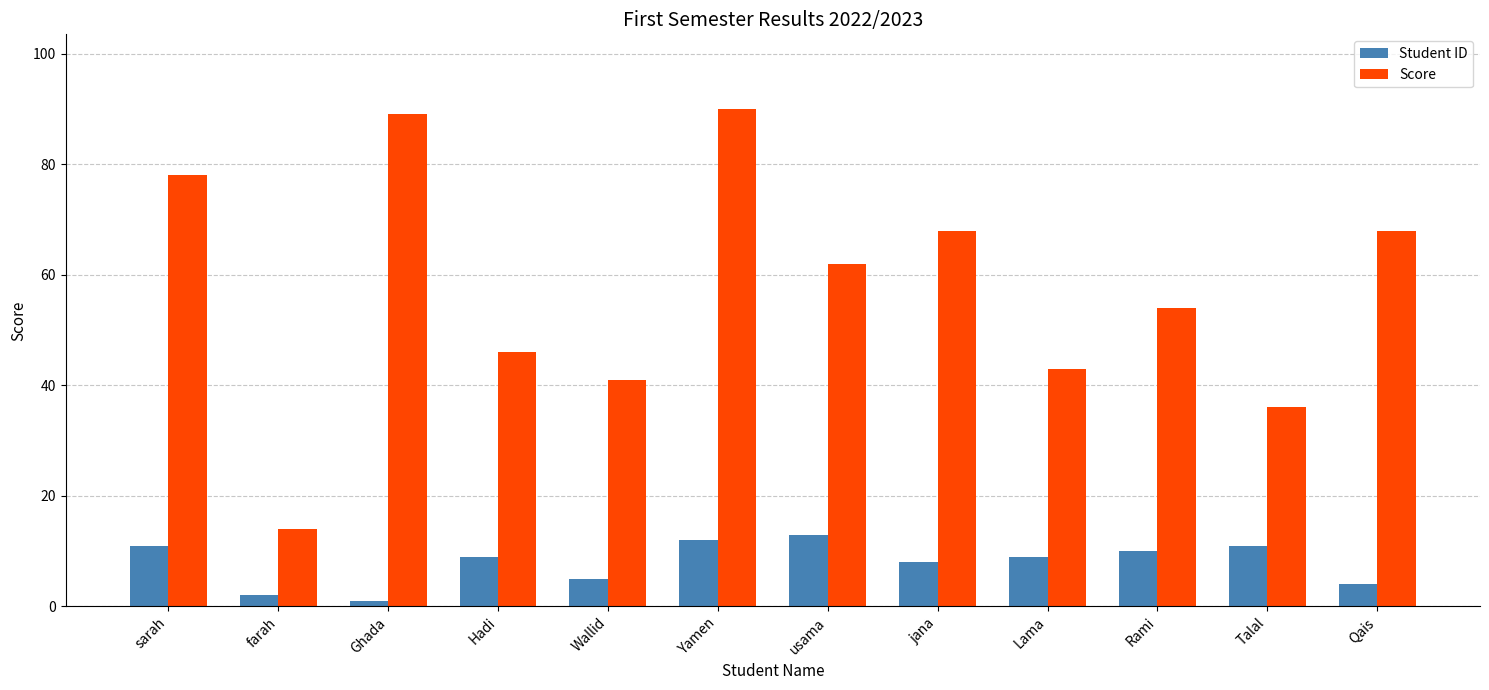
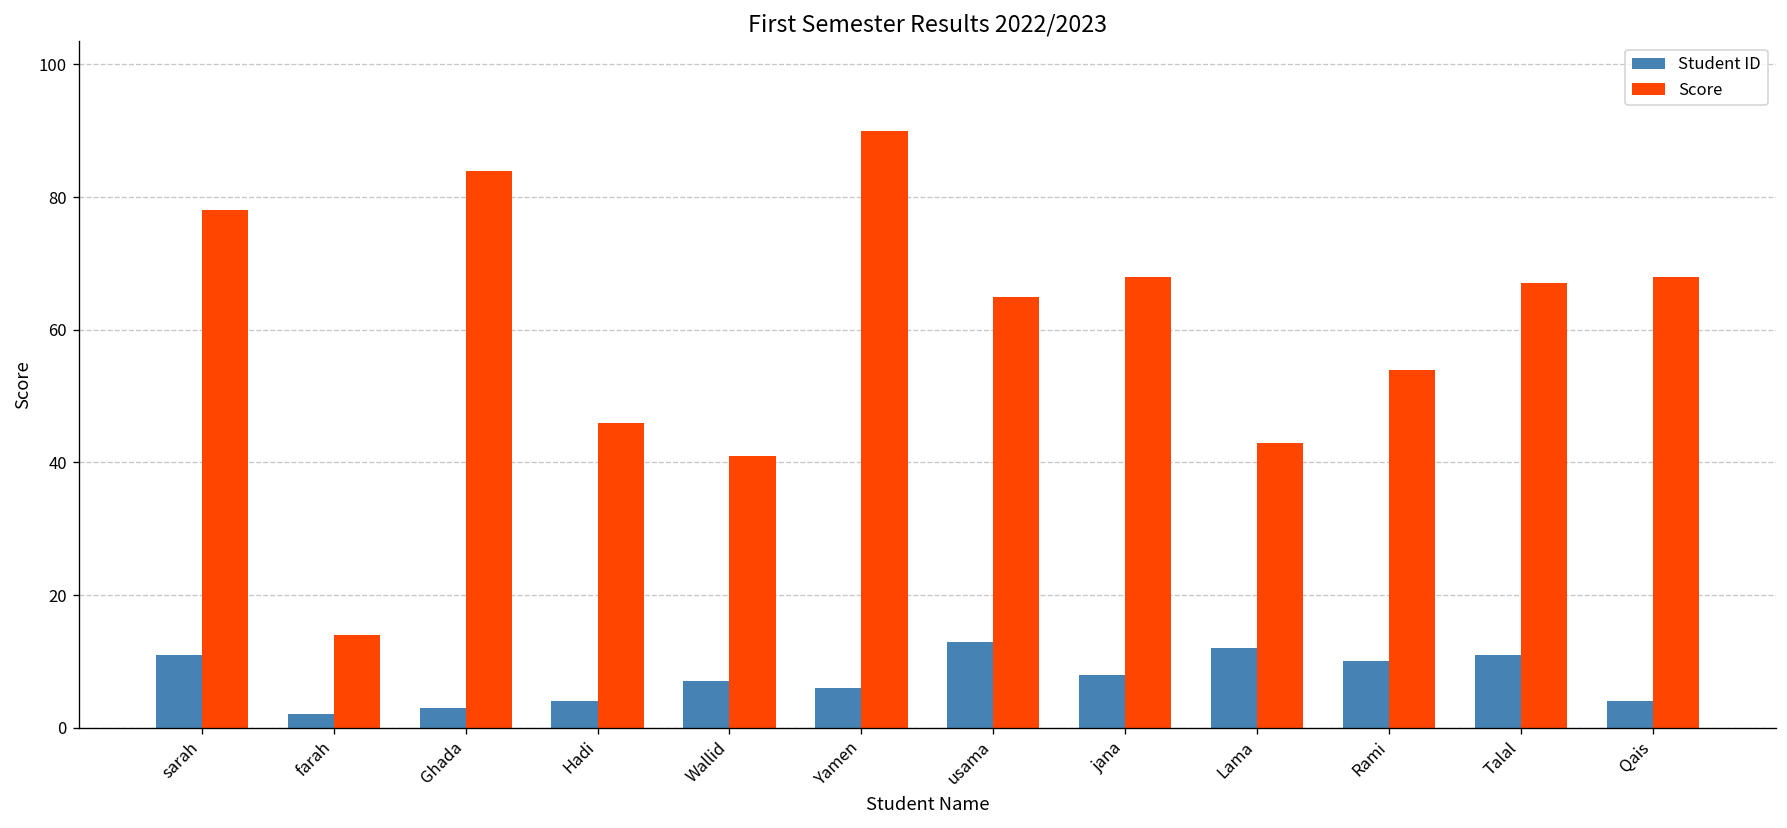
Student ID, Ghada: 1 -> 3
Score, Ghada: 89 -> 84
Student ID, Hadi: 9 -> 4
Student ID, Wallid: 5 -> 7
Student ID, Yamen: 12 -> 6
Score, usama: 62 -> 65
Student ID, Lama: 9 -> 12
Score, Talal: 36 -> 67
